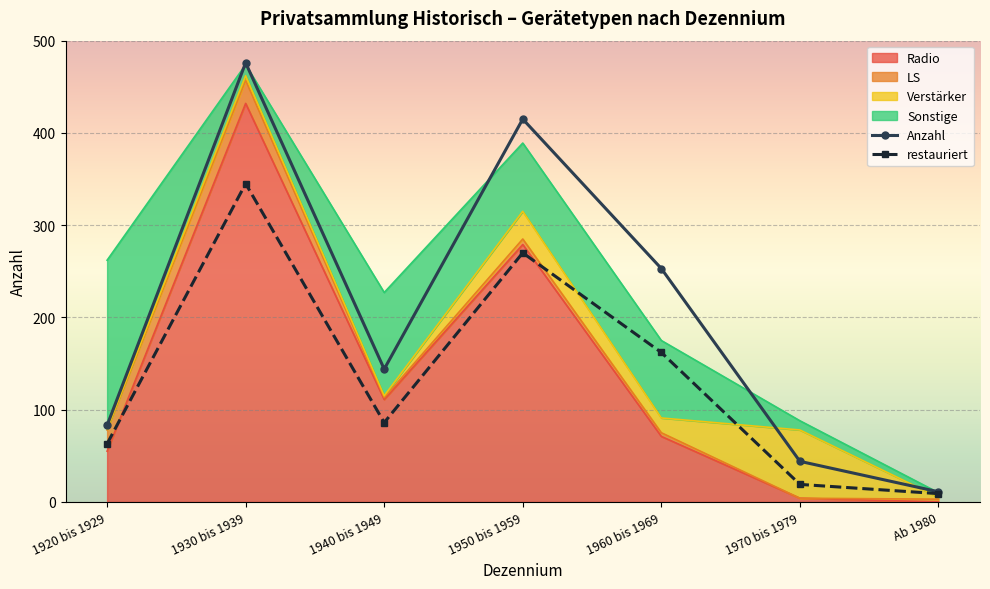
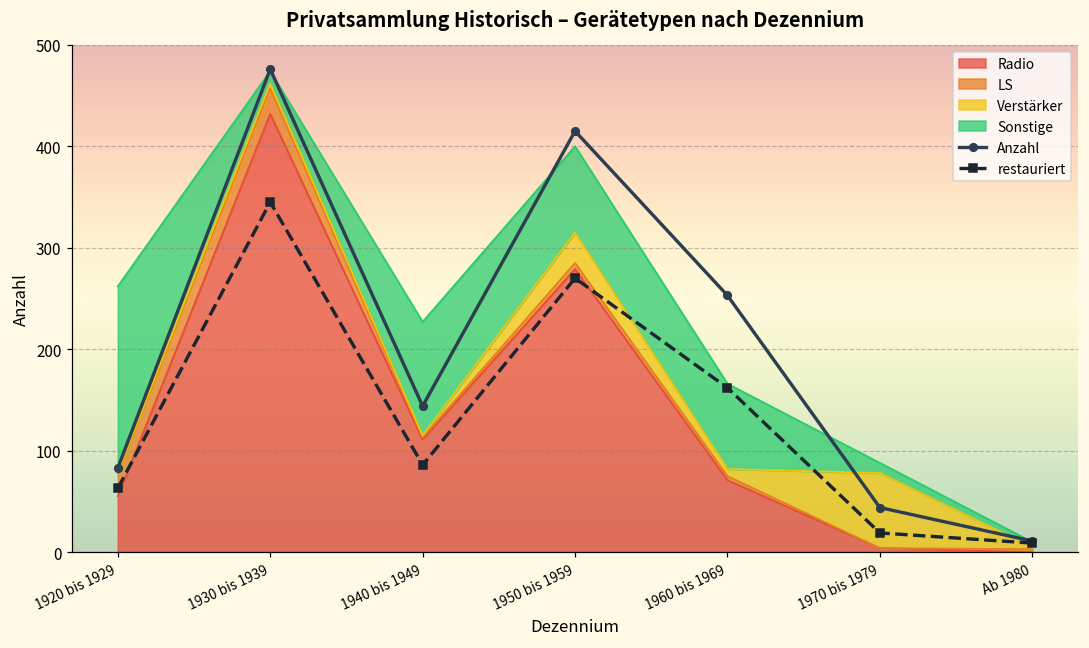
Sonstige, 1950 bis 1959: 70 -> 90
Verstärker, 1960 bis 1969: 20 -> 10
